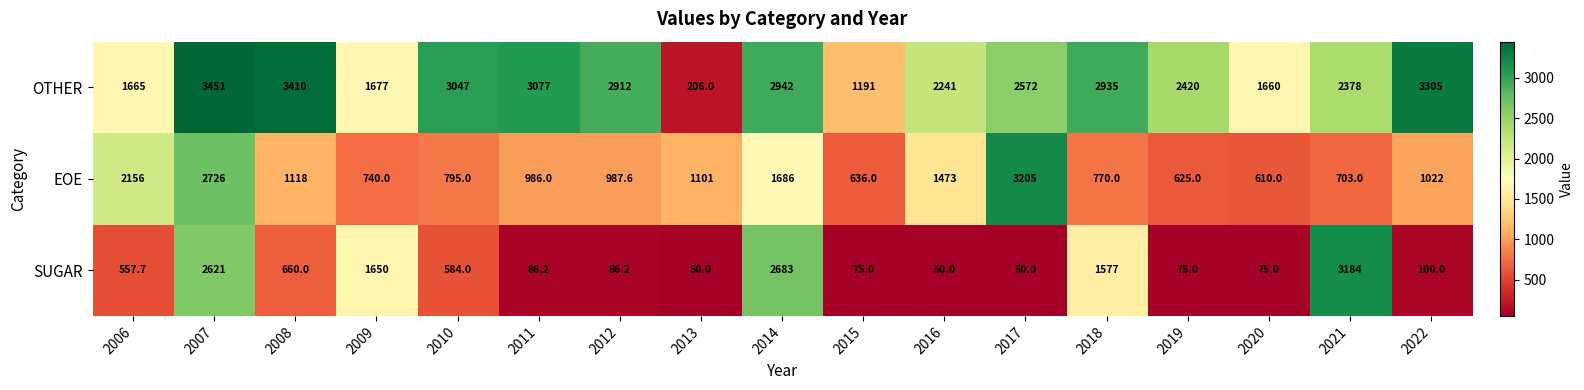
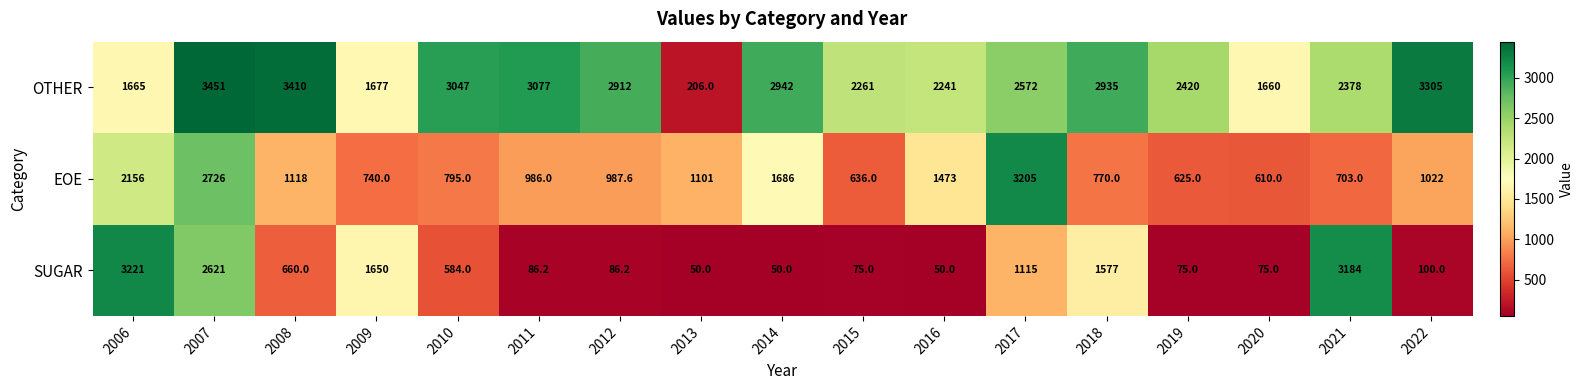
OTHER, 2015: 1191 -> 2261
SUGAR, 2006: 557.7 -> 3221
SUGAR, 2014: 2683 -> 50.0
SUGAR, 2017: 50.0 -> 1115
